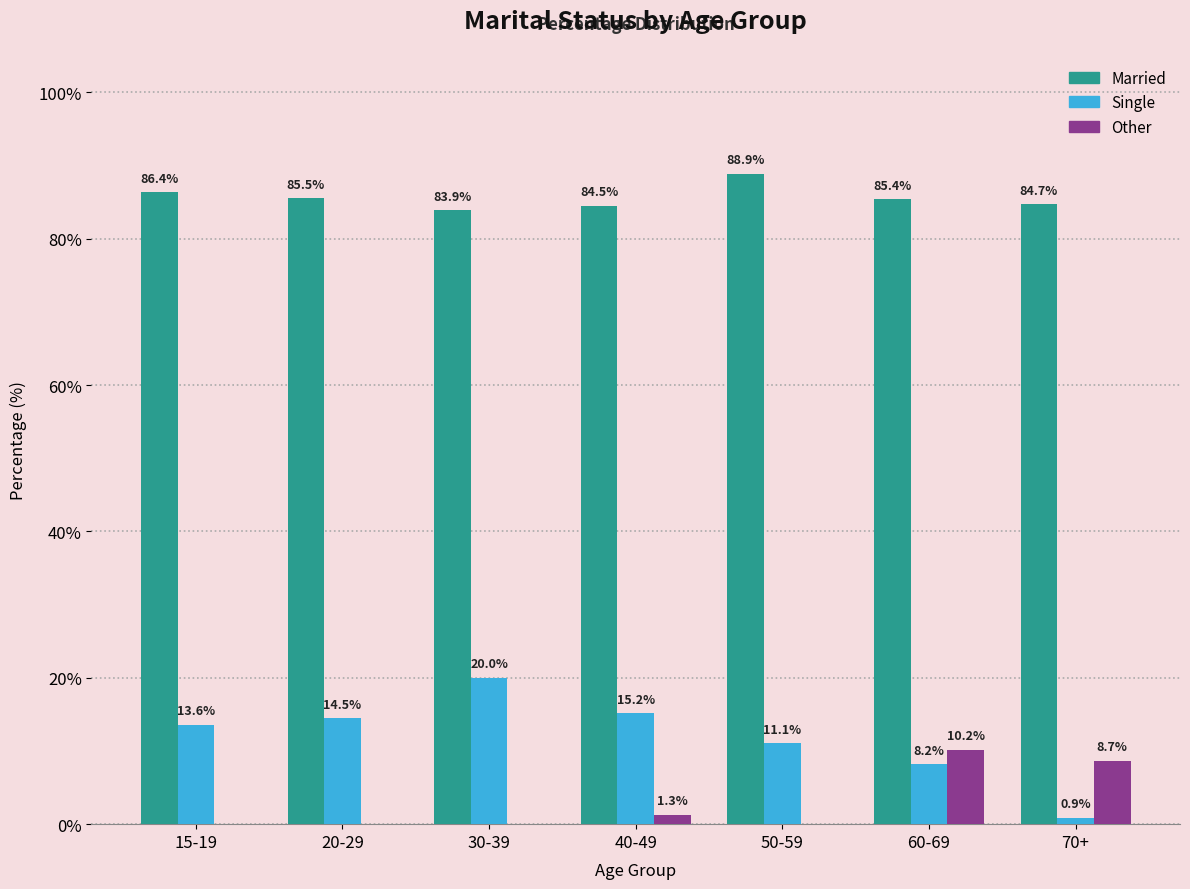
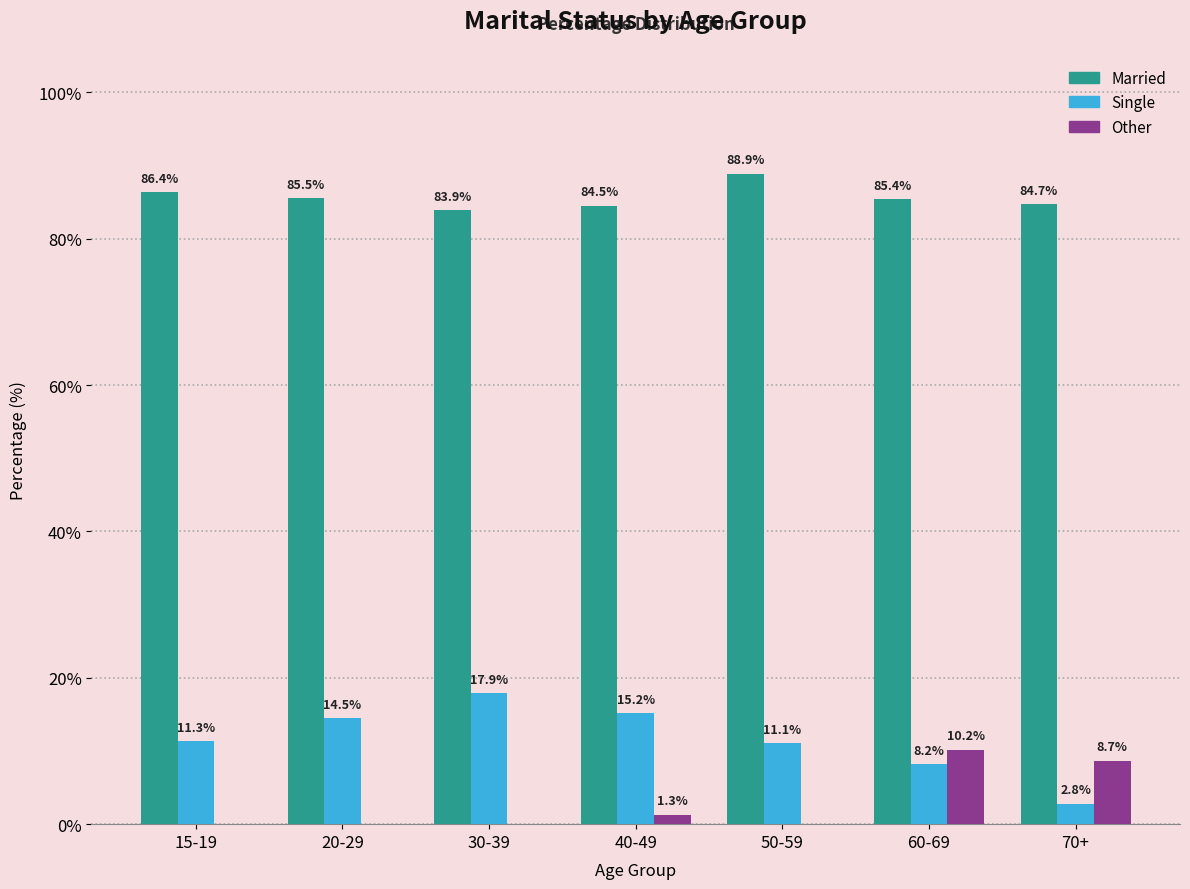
Single, 15-19: 13.6% -> 11.3%
Single, 30-39: 20.0% -> 17.9%
Single, 70+: 0.9% -> 2.8%
